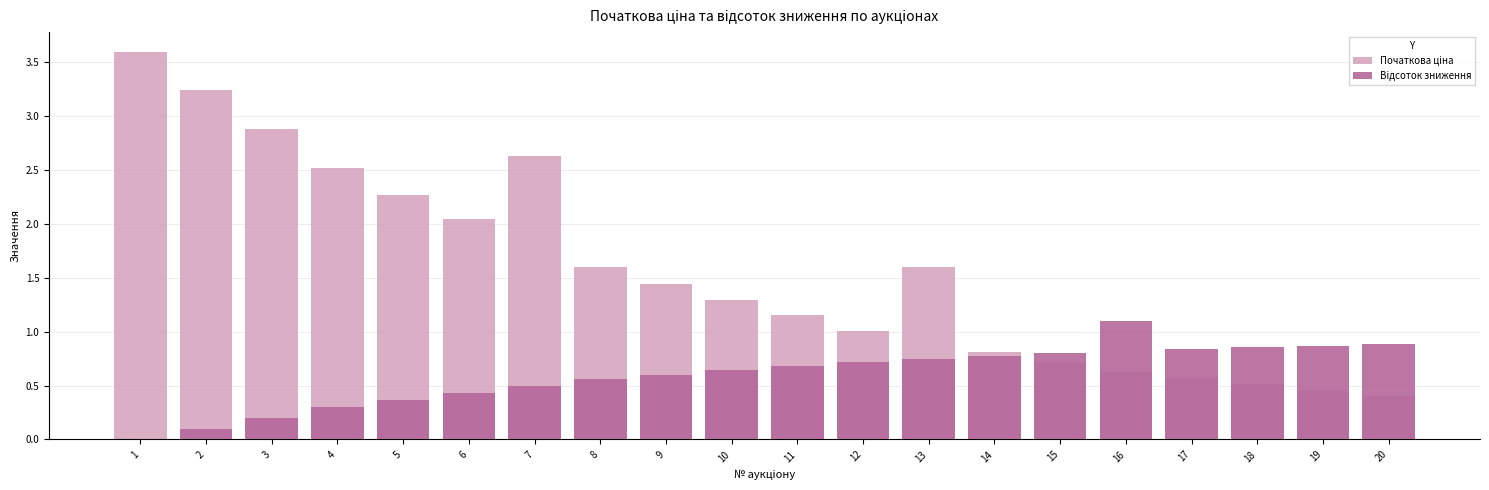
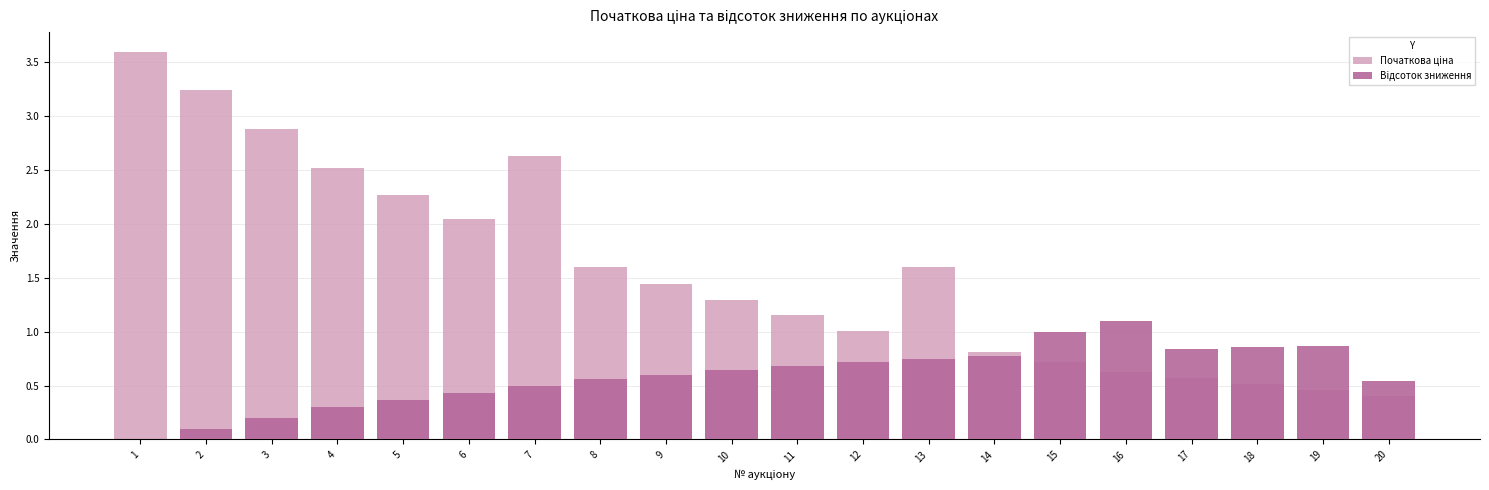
Відсоток зниження, 15: 0.8 -> 1.0
Відсоток зниження, 20: 0.89 -> 0.54
